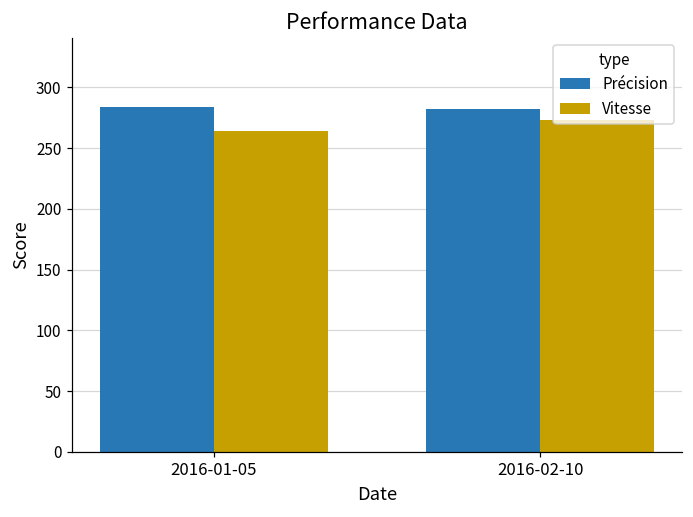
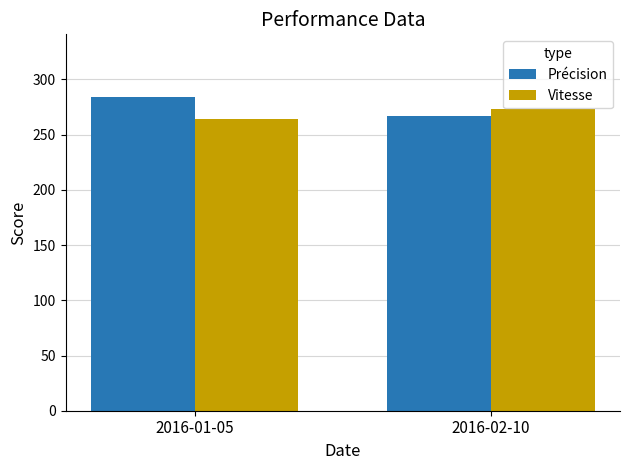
Précision, 2016-02-10: 282 -> 267
